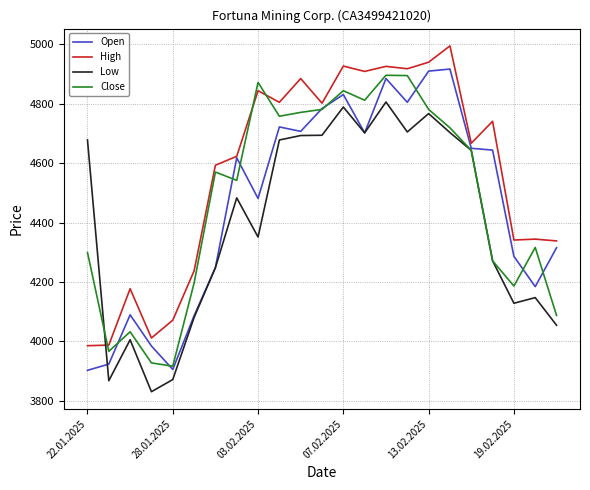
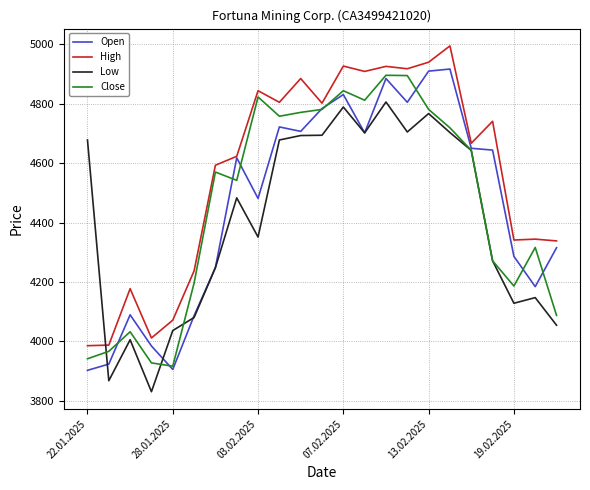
Close, 22.01.2025: 4300 -> 3940
Low, 28.01.2025: 3870 -> 4040
Close, 03.02.2025: 4870 -> 4820
